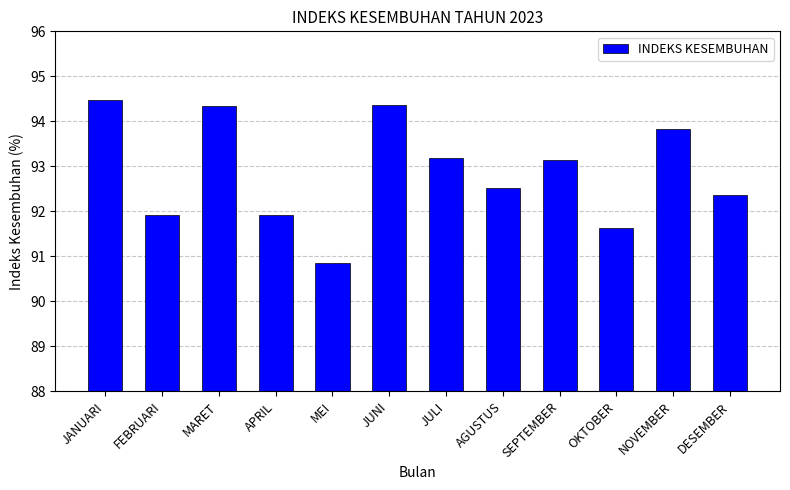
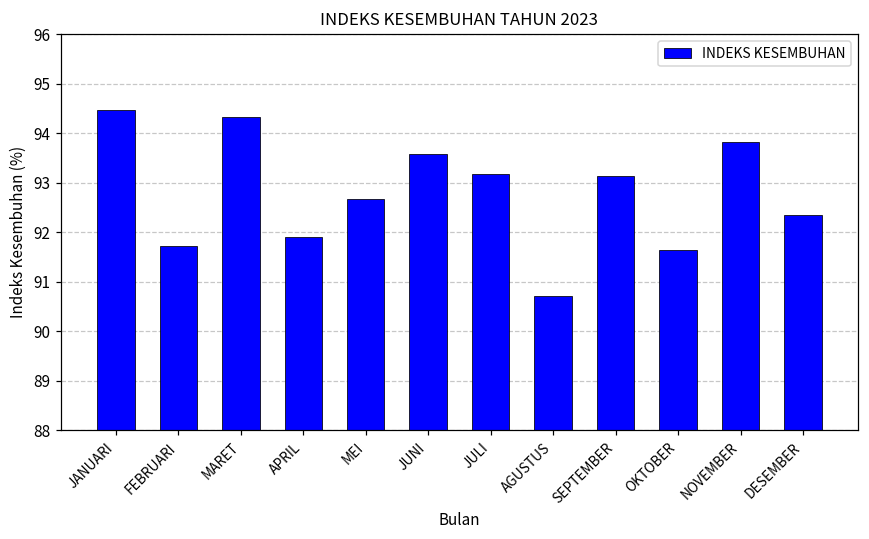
FEBRUARI: 91.9 -> 91.7
MEI: 90.8 -> 92.7
JUNI: 94.4 -> 93.6
AGUSTUS: 92.5 -> 90.7
